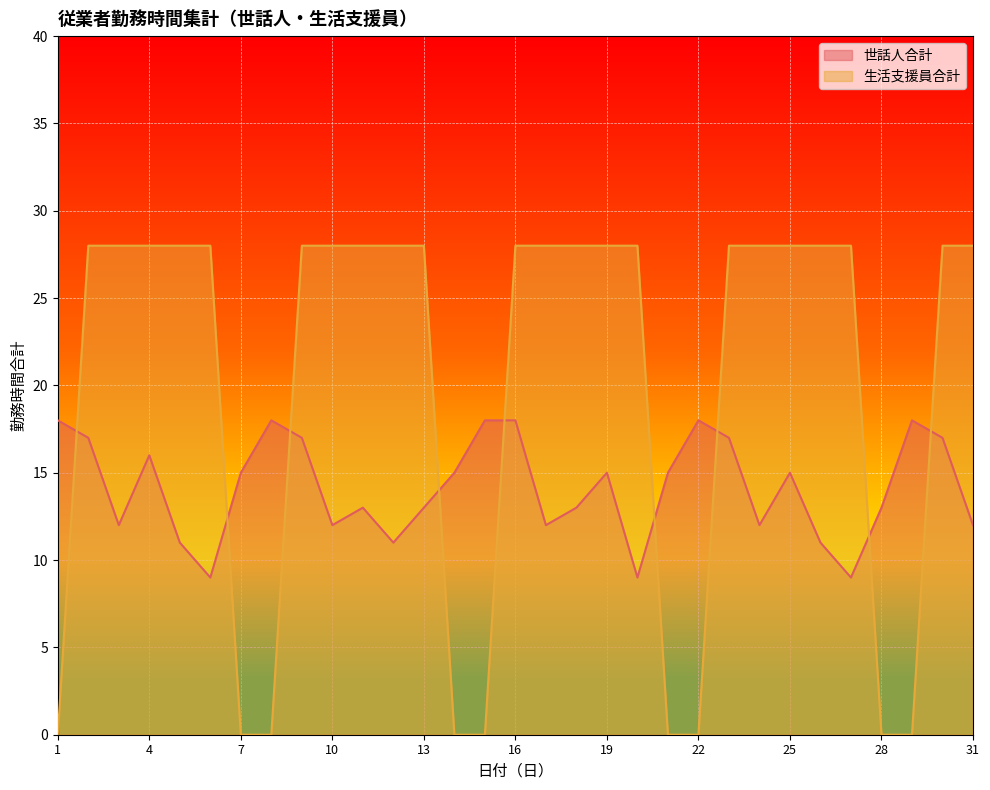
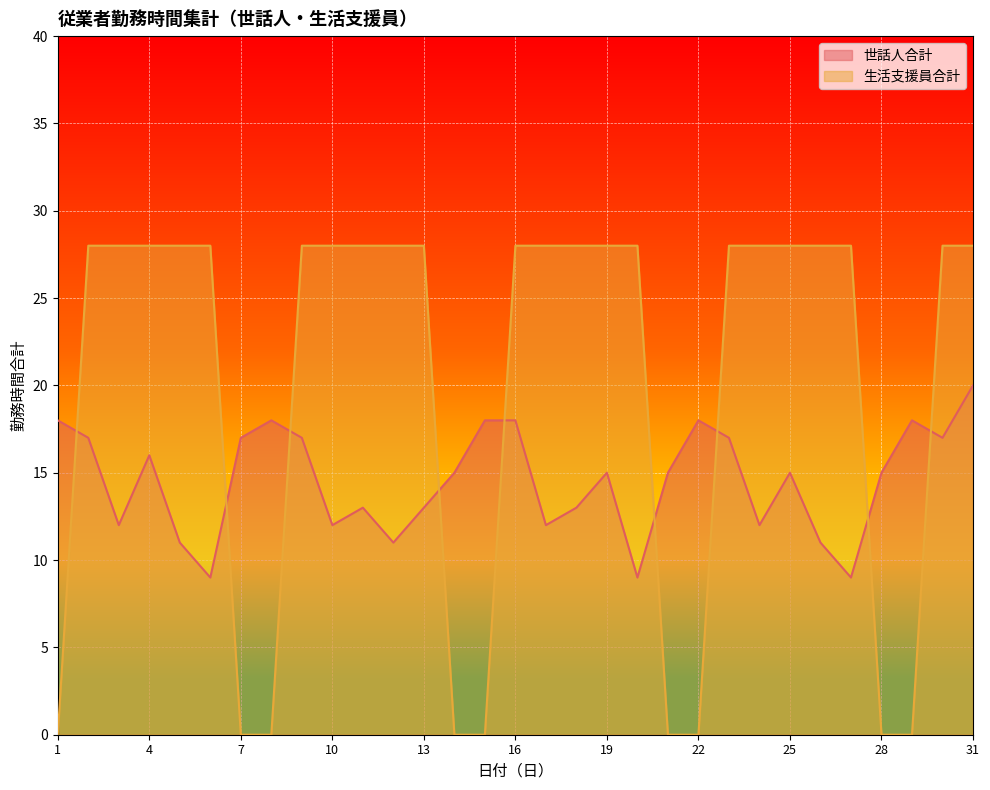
世話人合計, 7: 15 -> 17
世話人合計, 28: 13 -> 15
世話人合計, 31: 12 -> 20
